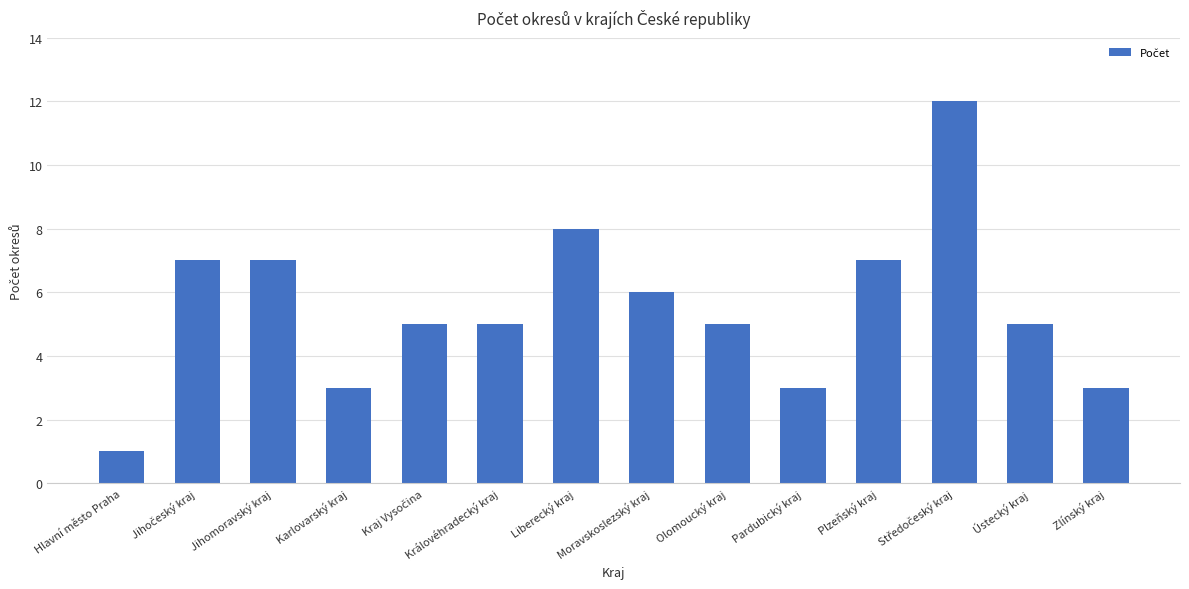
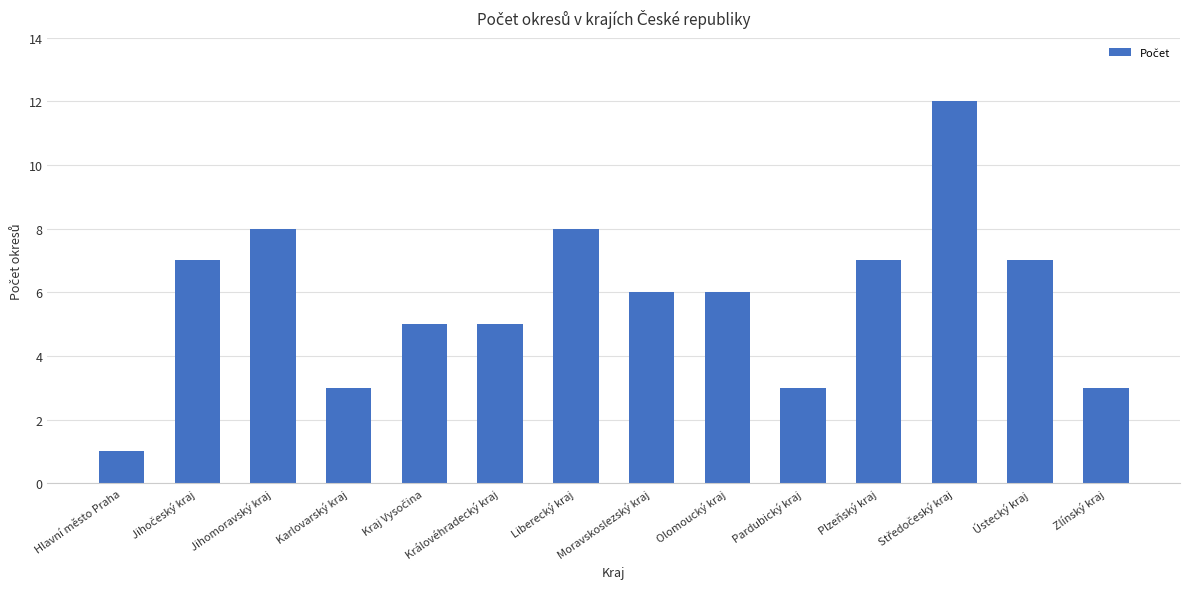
Jihomoravský kraj: 7 -> 8
Olomoucký kraj: 5 -> 6
Ústecký kraj: 5 -> 7
